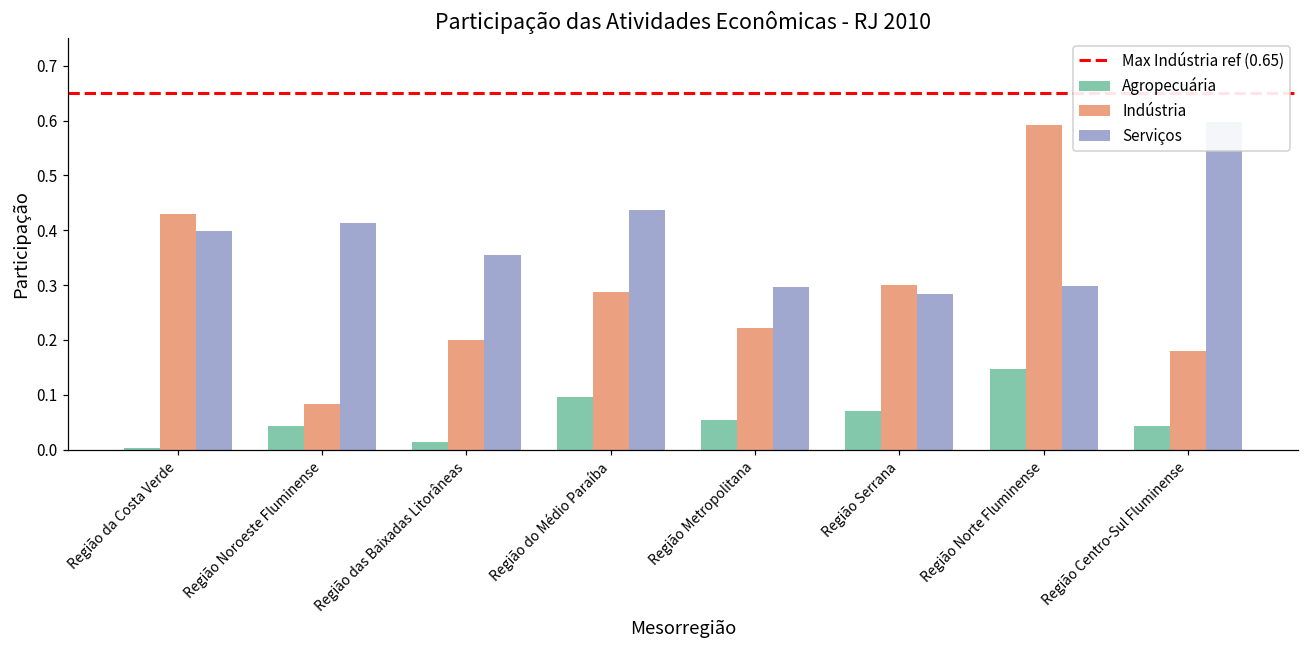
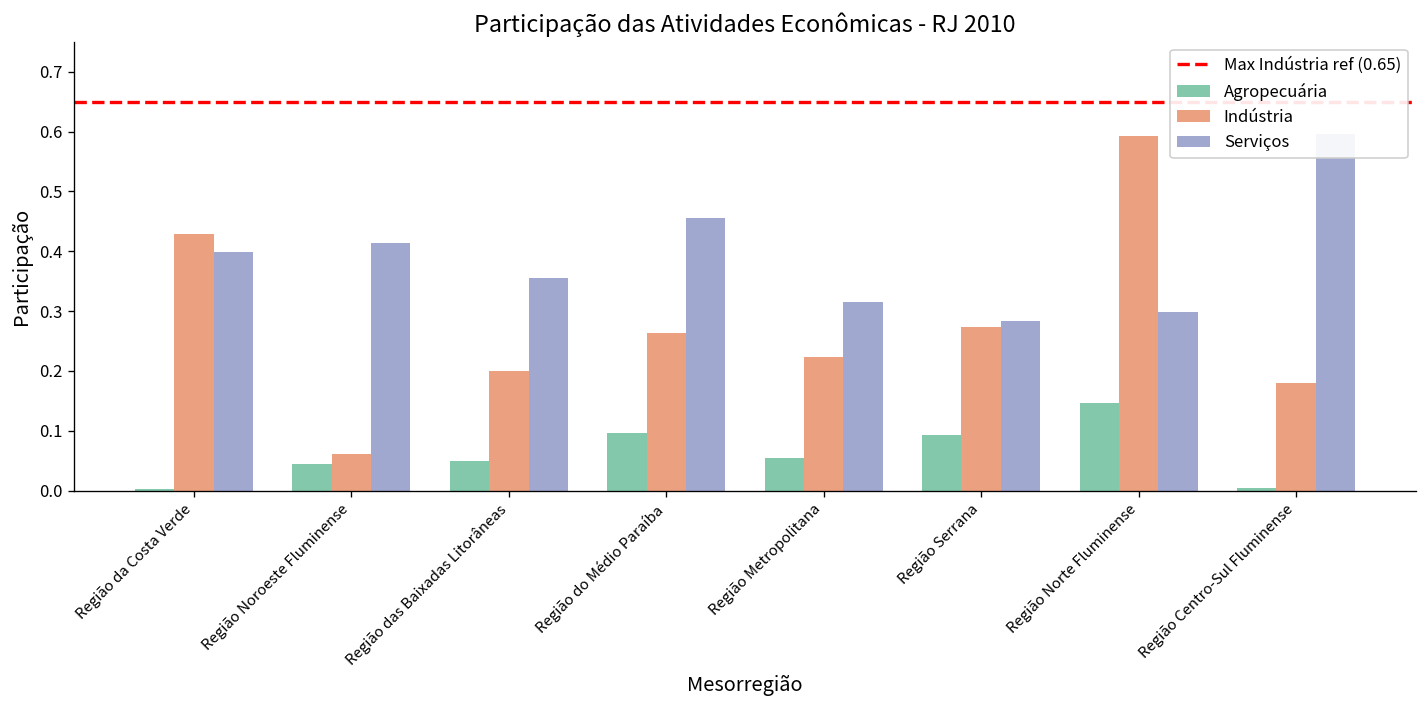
Indústria, Região Noroeste Fluminense: 0.08 -> 0.06
Agropecuária, Região das Baixadas Litorâneas: 0.01 -> 0.05
Indústria, Região do Médio Paraíba: 0.29 -> 0.26
Serviços, Região do Médio Paraíba: 0.44 -> 0.46
Serviços, Região Metropolitana: 0.30 -> 0.32
Agropecuária, Região Serrana: 0.07 -> 0.09
Indústria, Região Serrana: 0.30 -> 0.27
Agropecuária, Região Centro-Sul Fluminense: 0.04 -> 0.00
